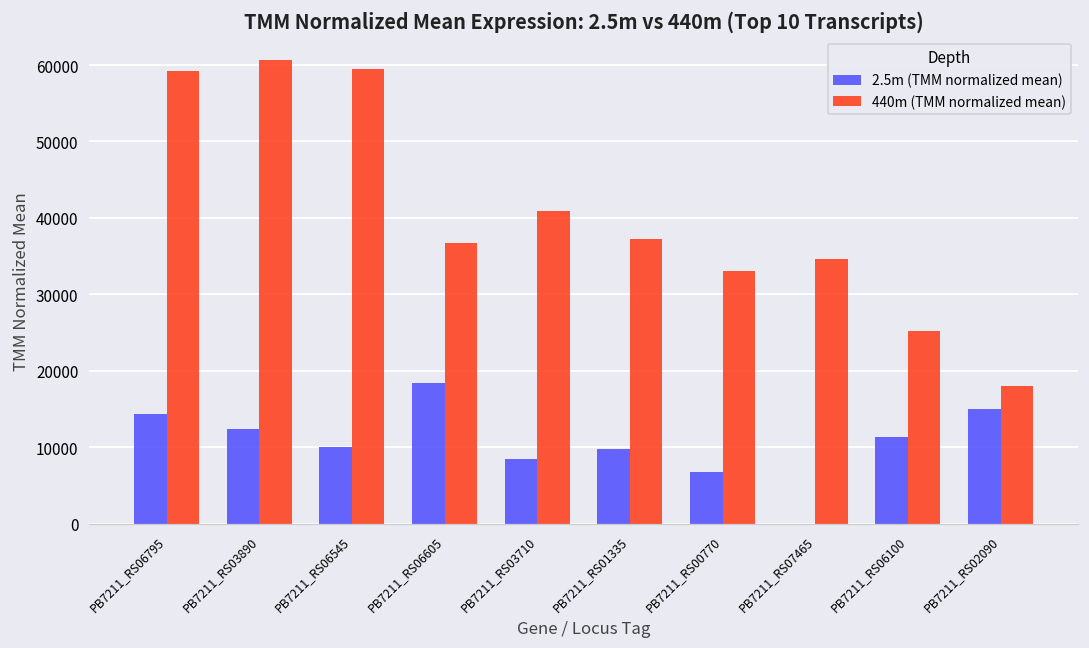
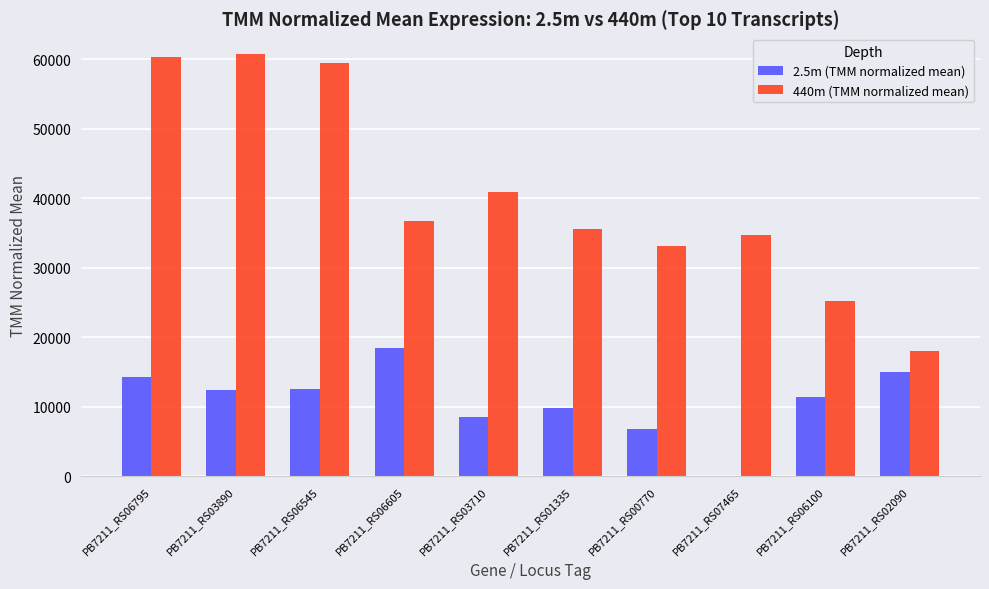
440m (TMM normalized mean), PB7211_RS06795: 59000 -> 60000
2.5m (TMM normalized mean), PB7211_RS06545: 10000 -> 12000
440m (TMM normalized mean), PB7211_RS01335: 37000 -> 36000
